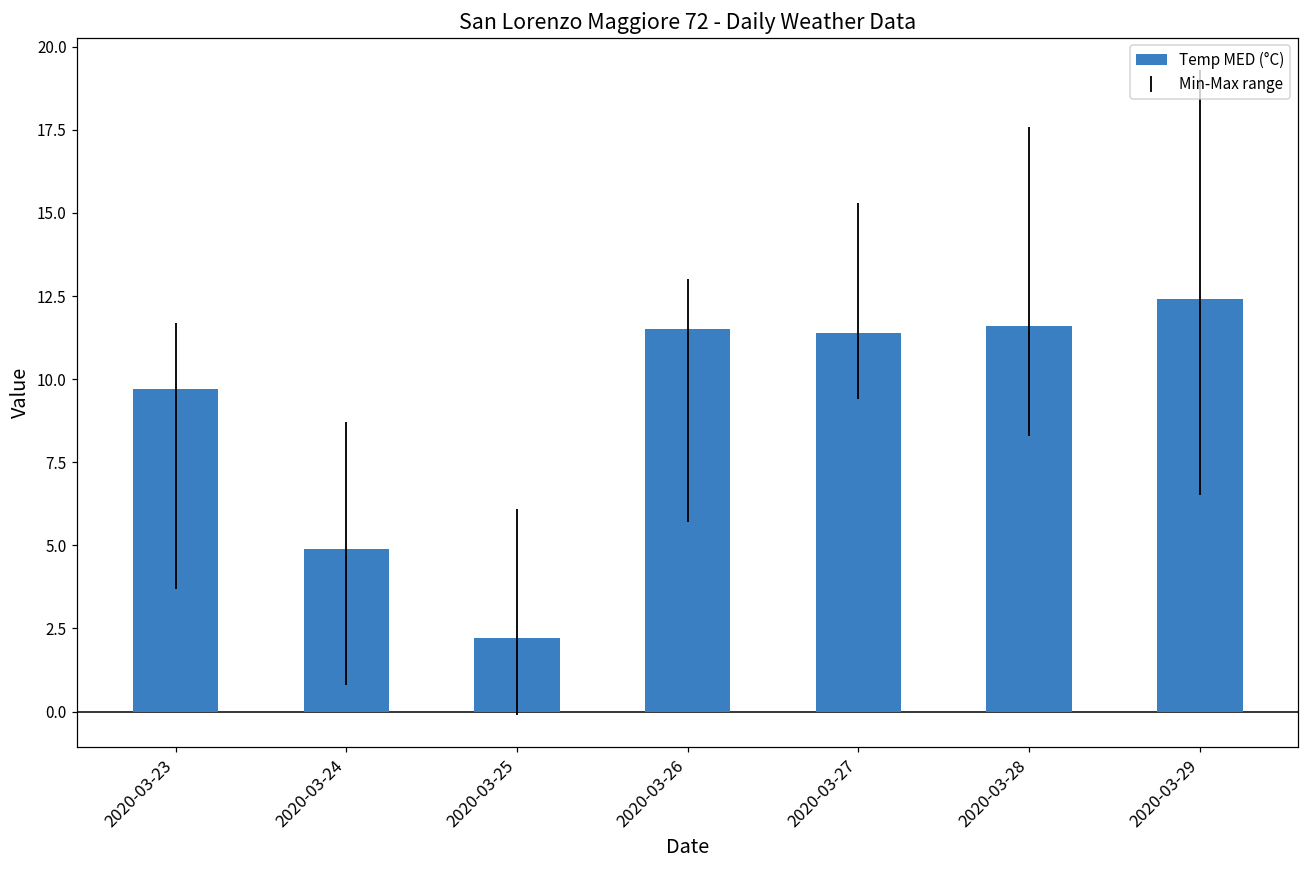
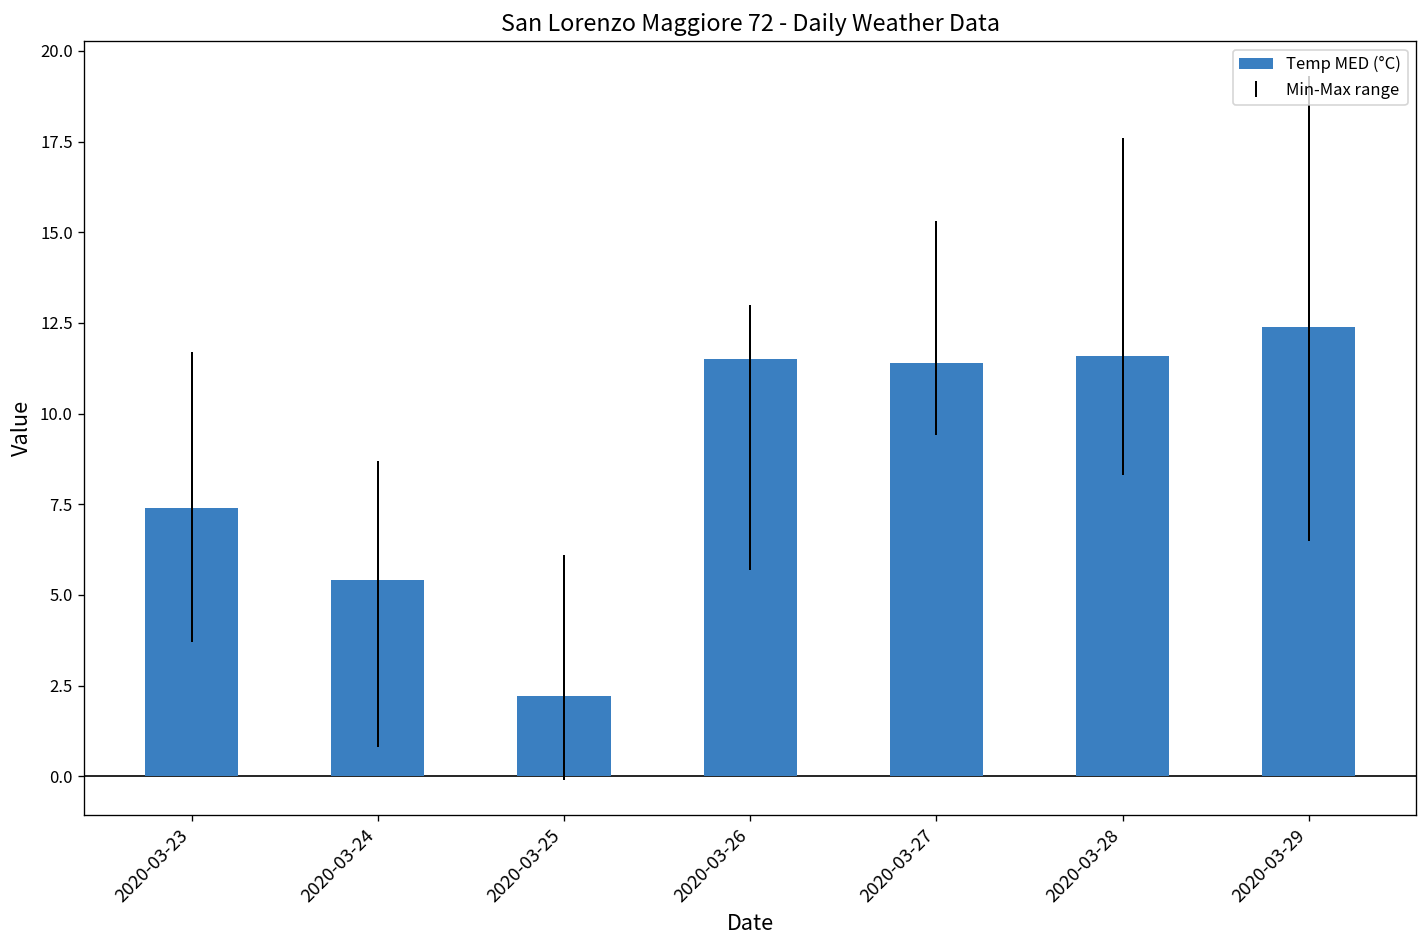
2020-03-23: 9.7 -> 7.4
2020-03-24: 4.9 -> 5.4
